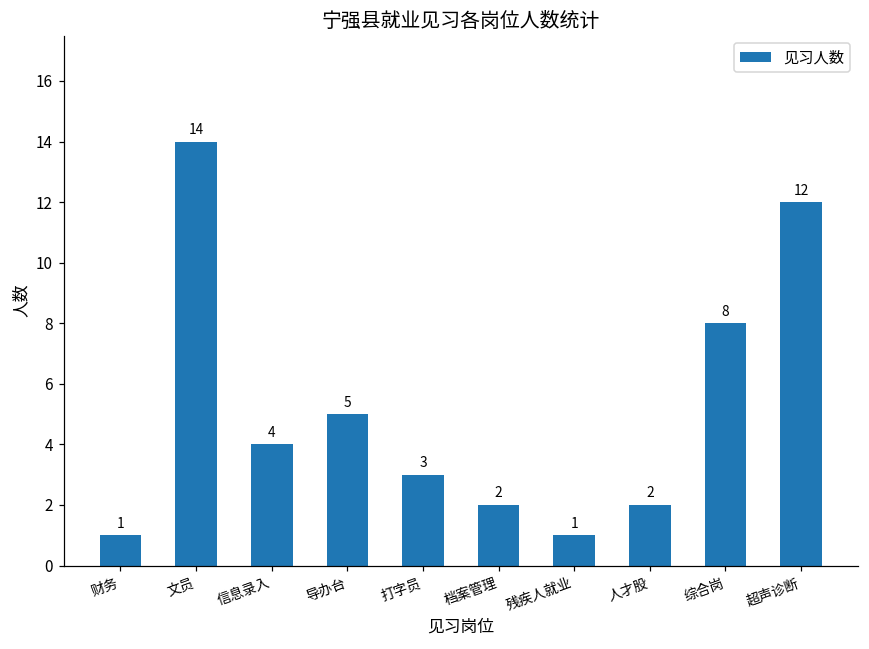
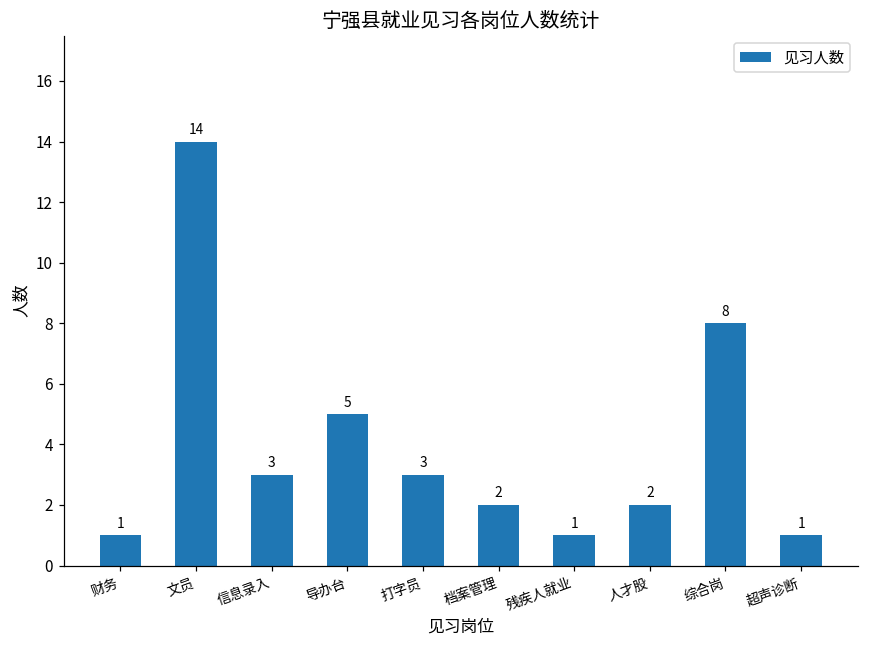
信息录入: 4 -> 3
超声诊断: 12 -> 1
